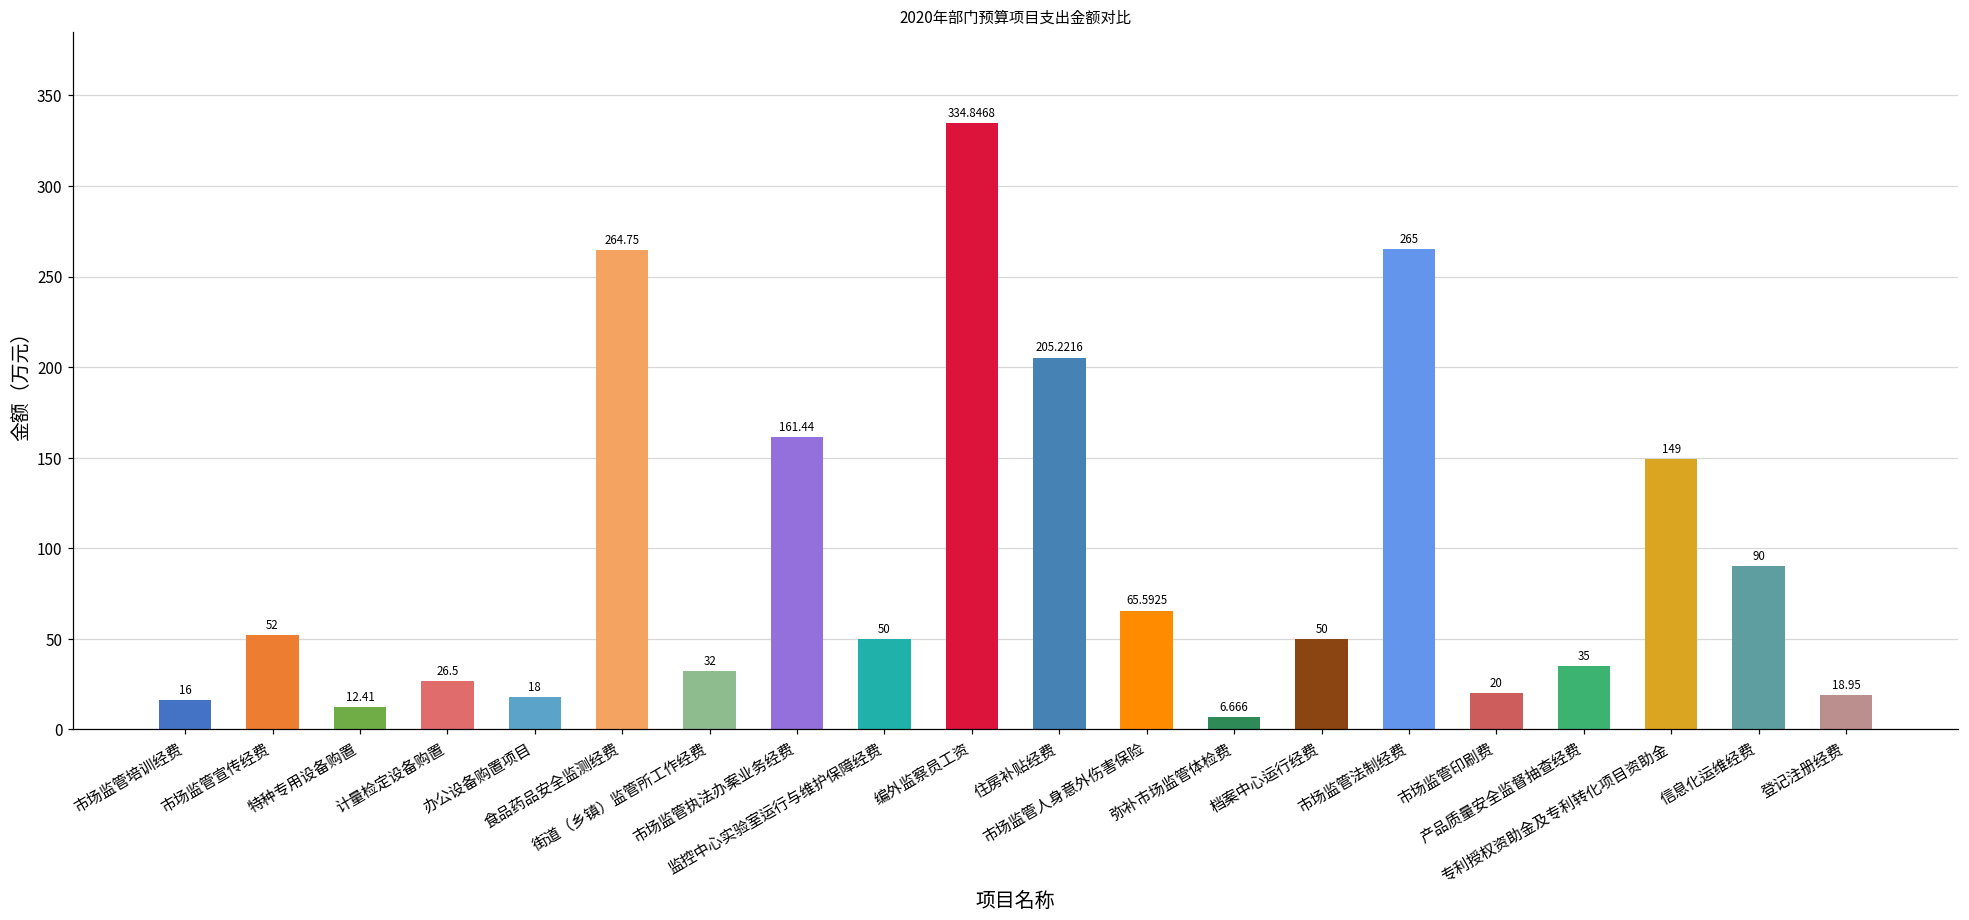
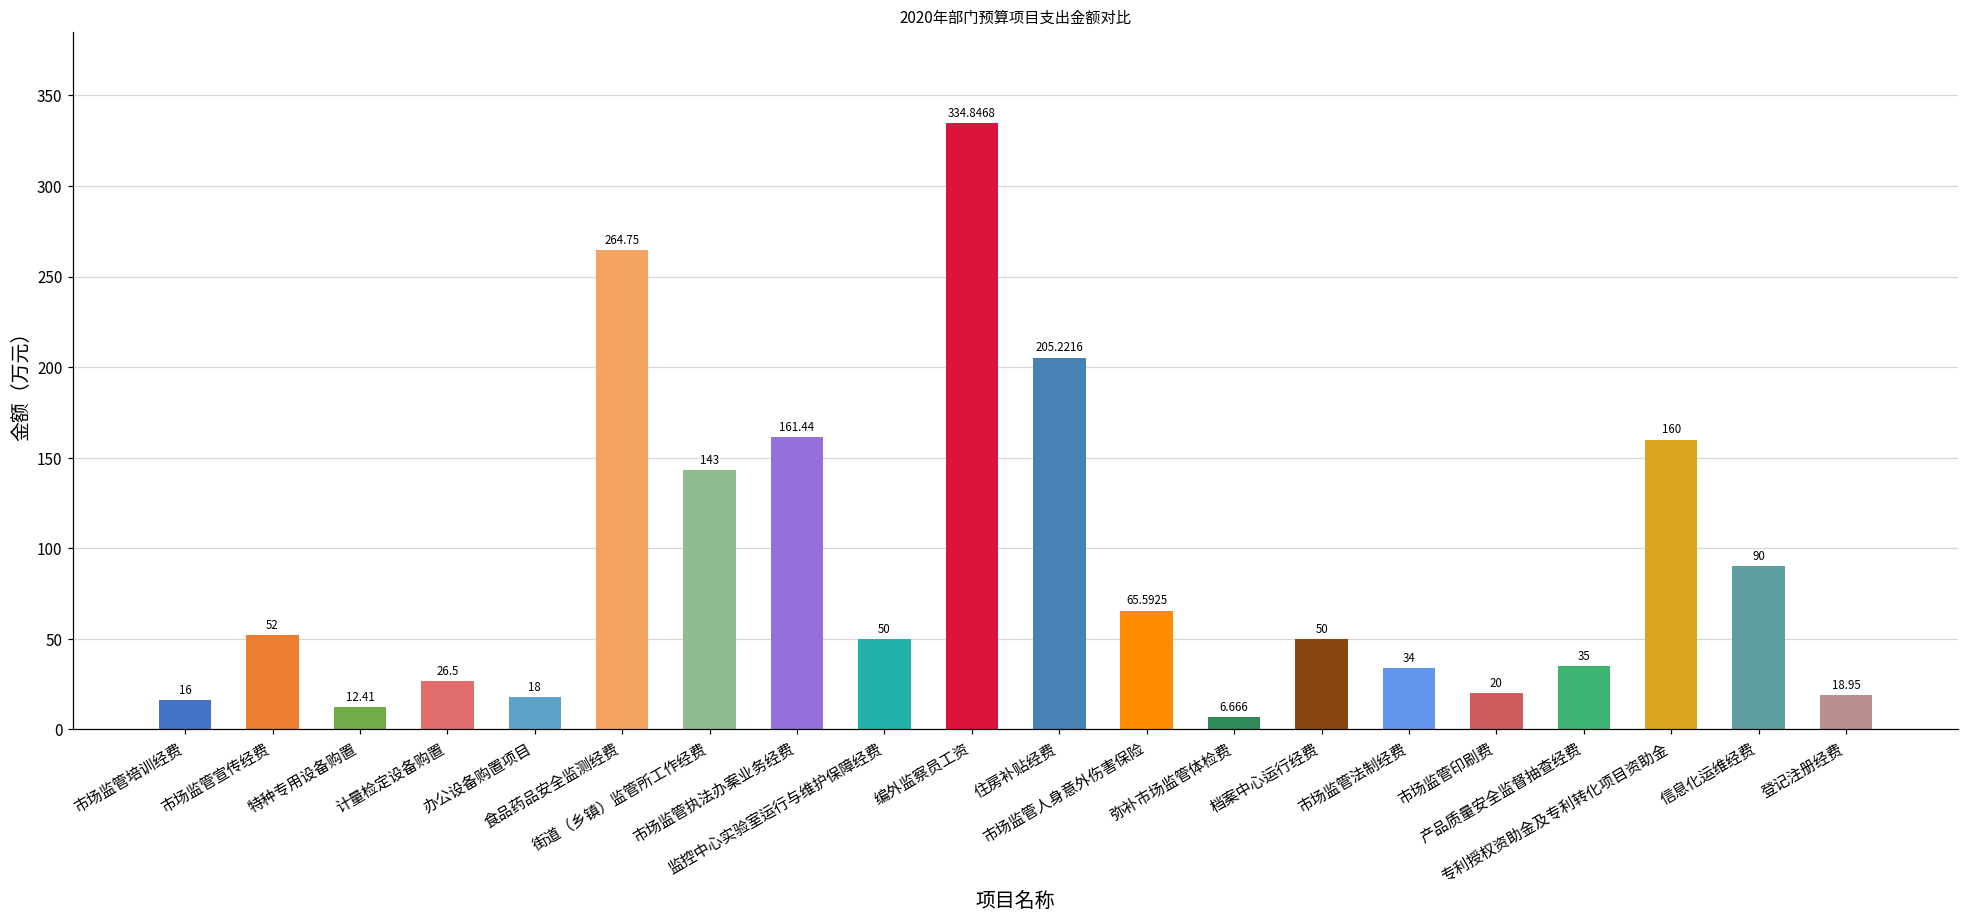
街道（乡镇）监管所工作经费: 32 -> 143
市场监管法制经费: 265 -> 34
专利授权资助金及专利转化项目资助金: 149 -> 160
